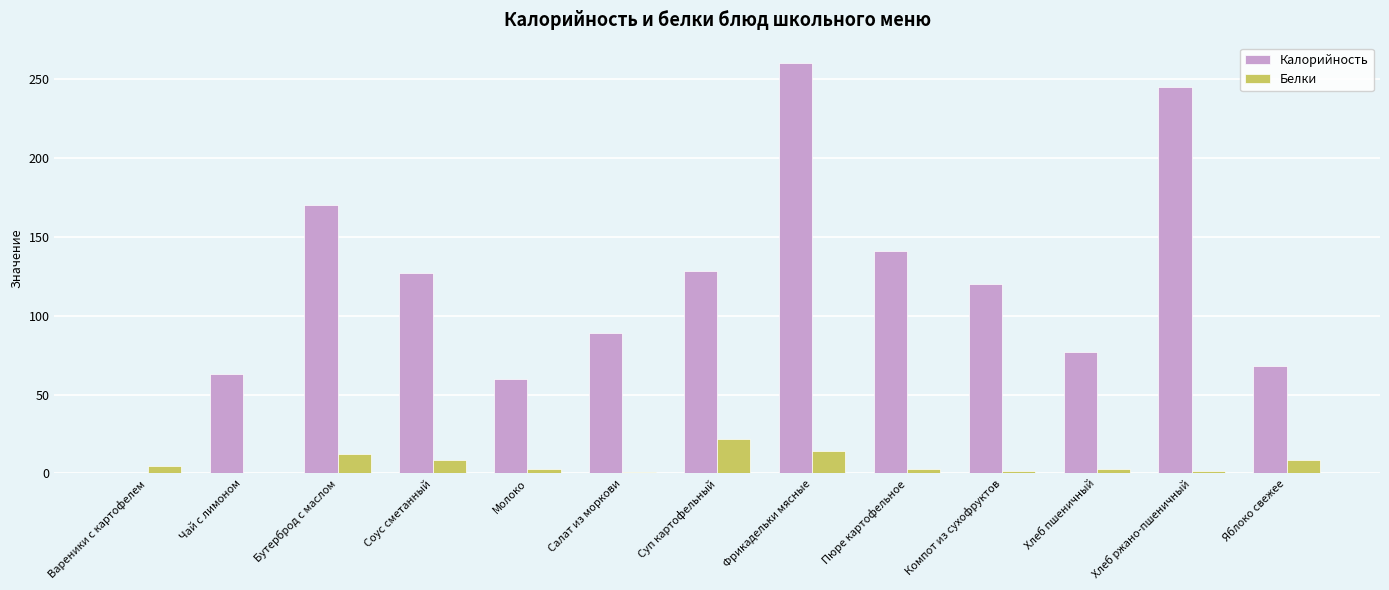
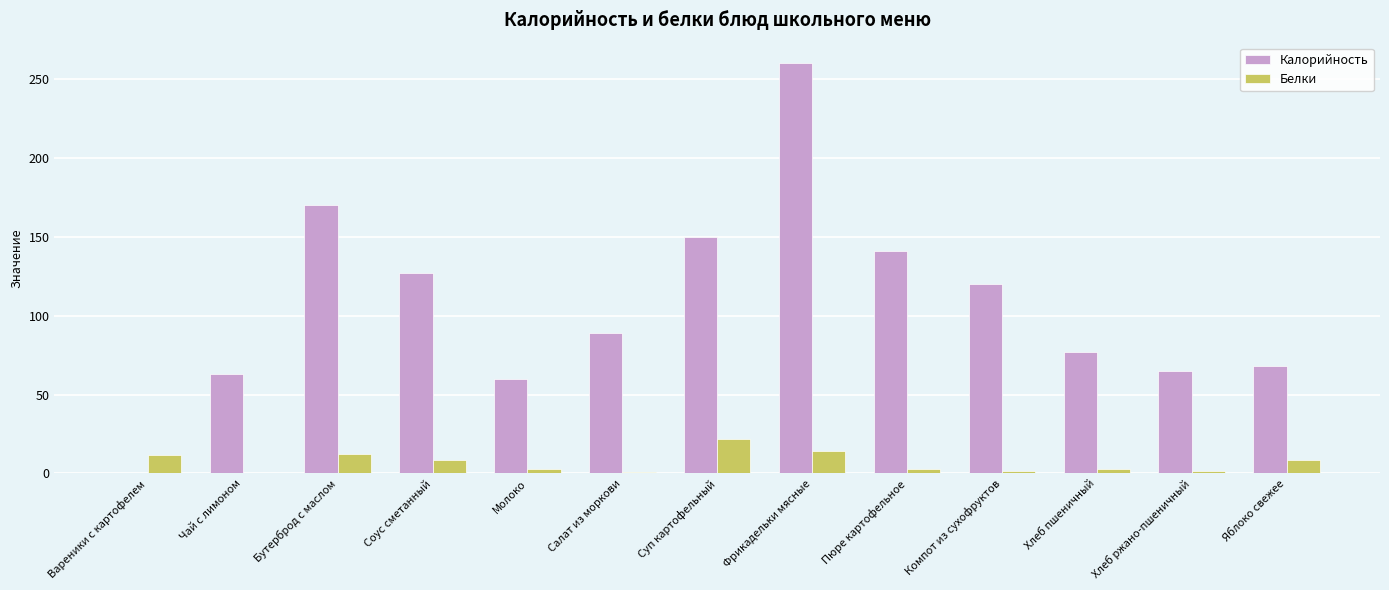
Белки, Вареники с картофелем: 5 -> 12
Калорийность, Суп картофельный: 128 -> 150
Калорийность, Хлеб ржано-пшеничный: 245 -> 65
